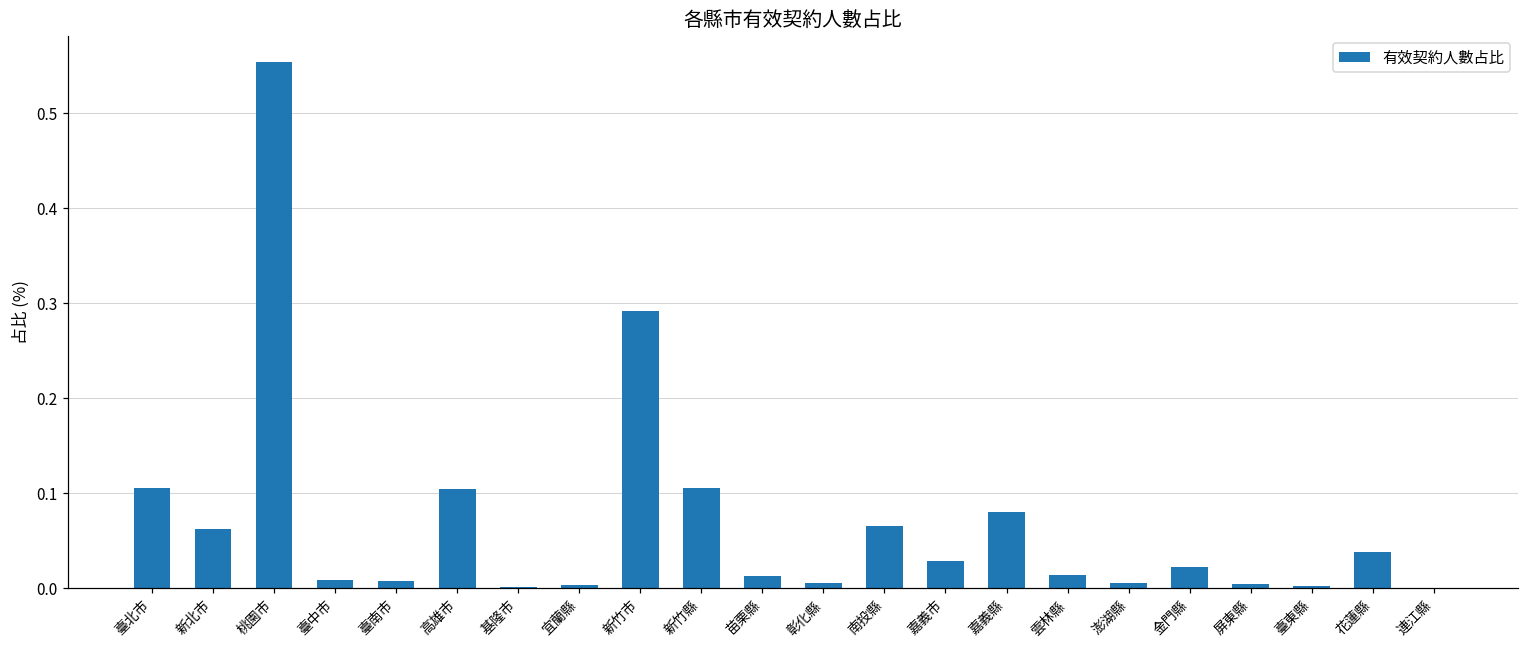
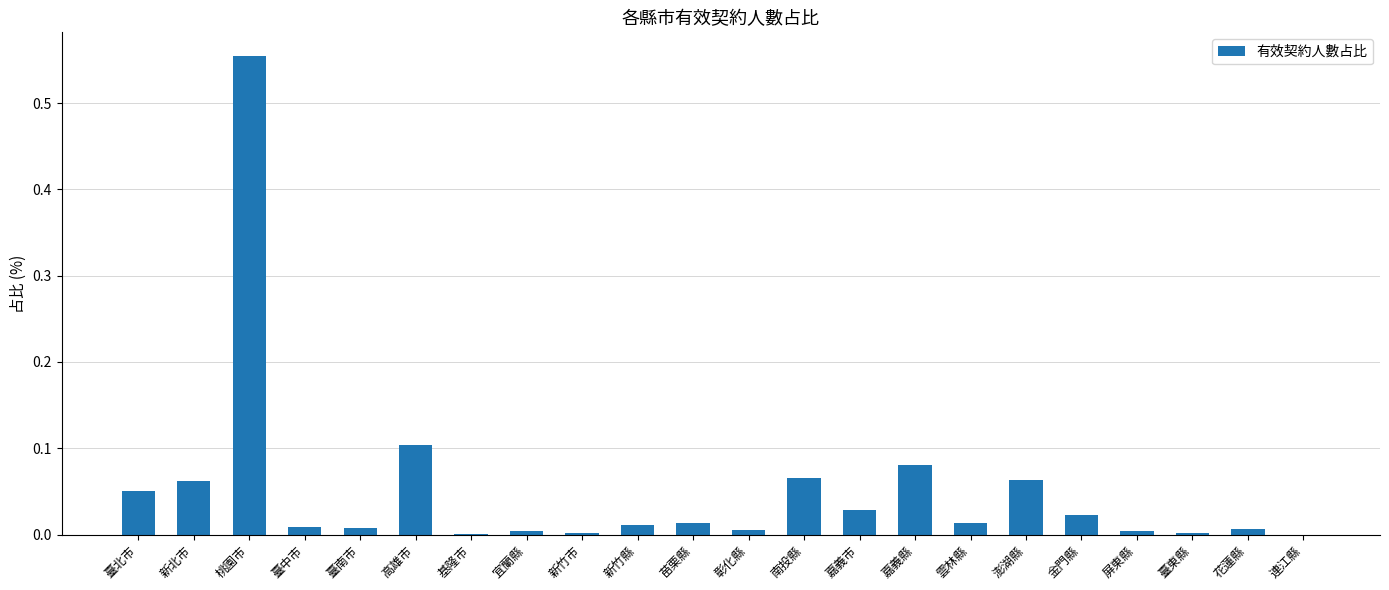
臺北市: 0.11 -> 0.05
新竹市: 0.29 -> 0.00
新竹縣: 0.10 -> 0.01
澎湖縣: 0.01 -> 0.06
花蓮縣: 0.04 -> 0.01
